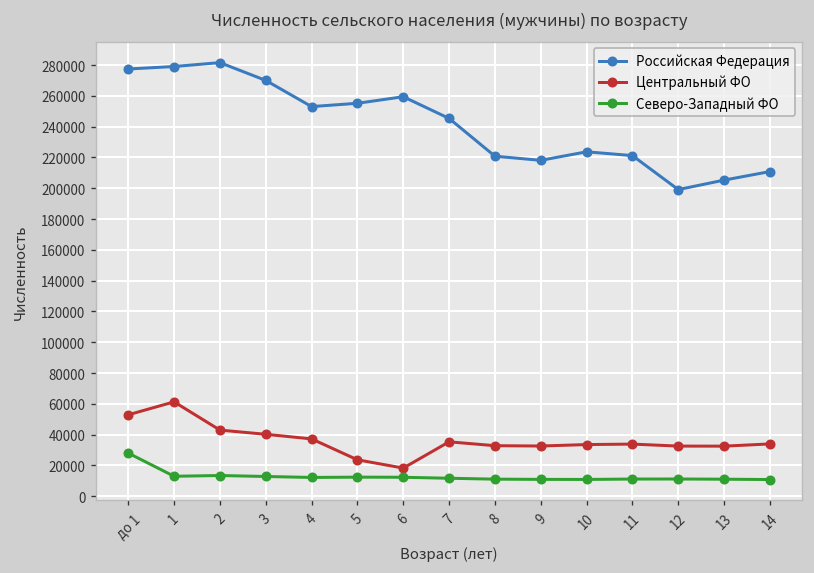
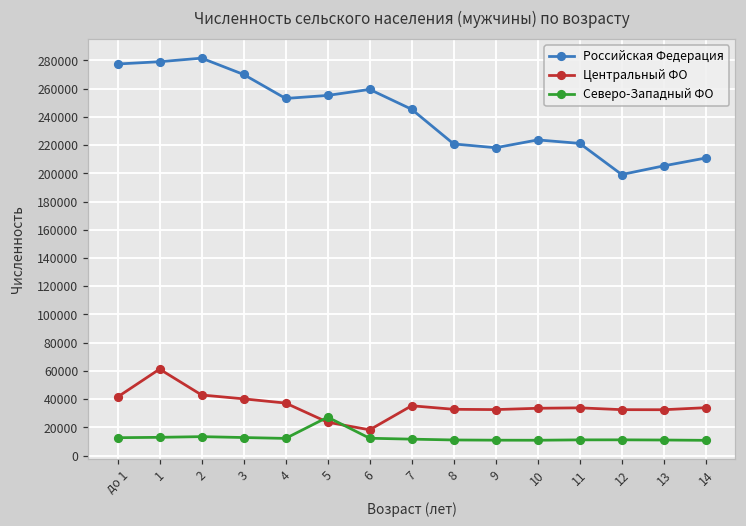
Центральный ФО, до 1: 53000 -> 42000
Северо-Западный ФО, до 1: 28000 -> 13000
Северо-Западный ФО, 5: 12000 -> 27000
